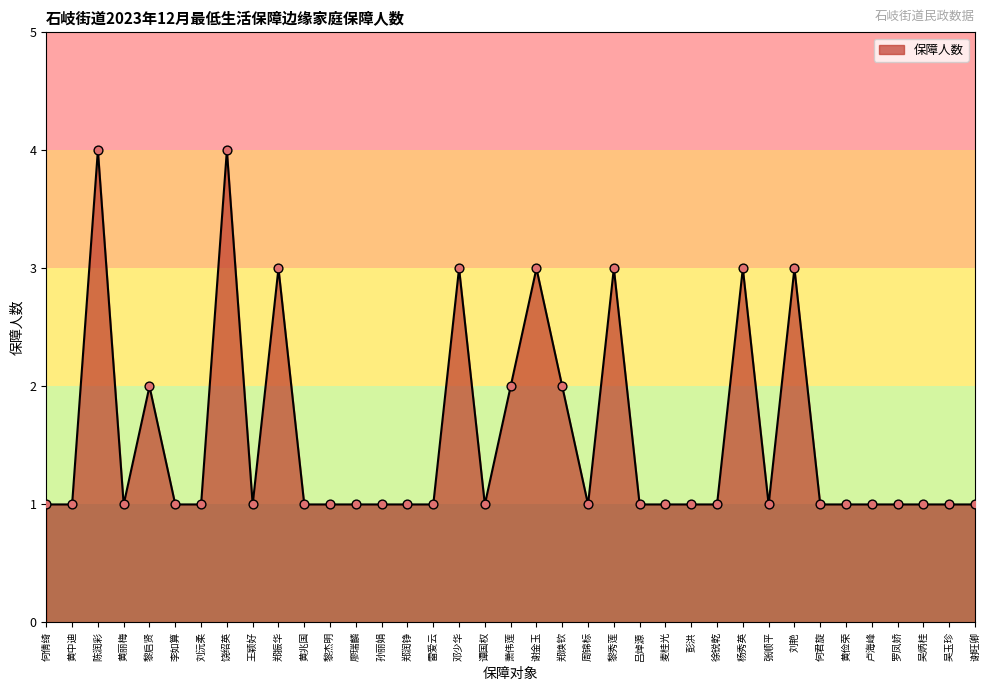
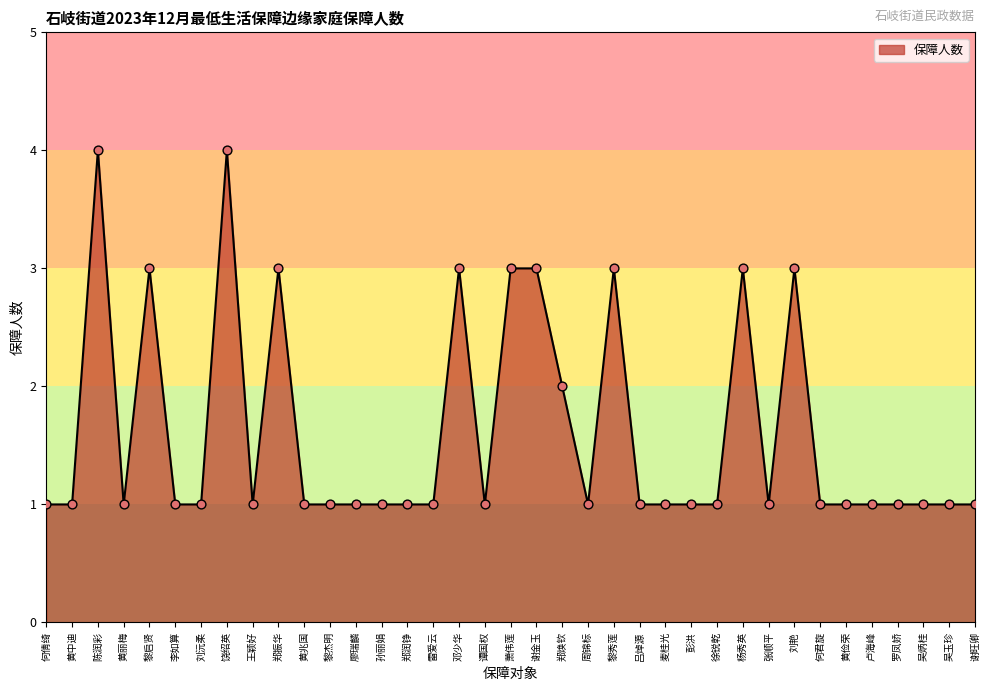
黎启贤: 2 -> 3
萧伟莲: 2 -> 3
